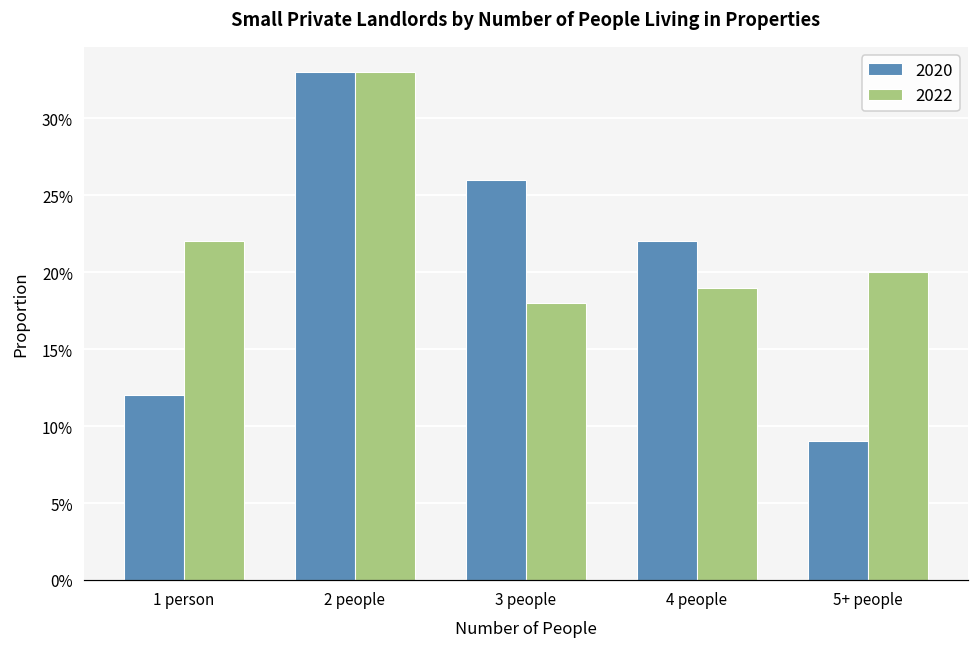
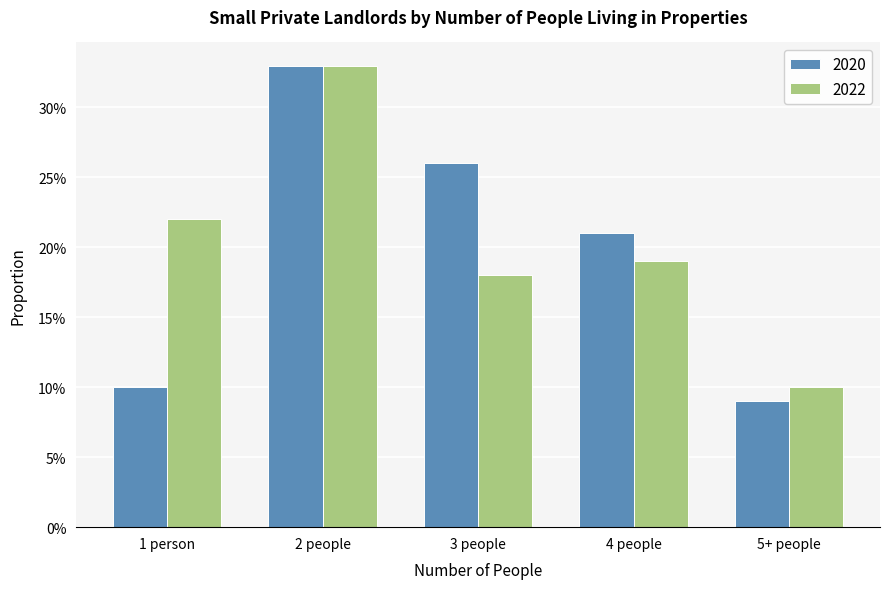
2020, 1 person: 12.0% -> 10.0%
2020, 4 people: 22.0% -> 21.0%
2022, 5+ people: 20.0% -> 10.0%
